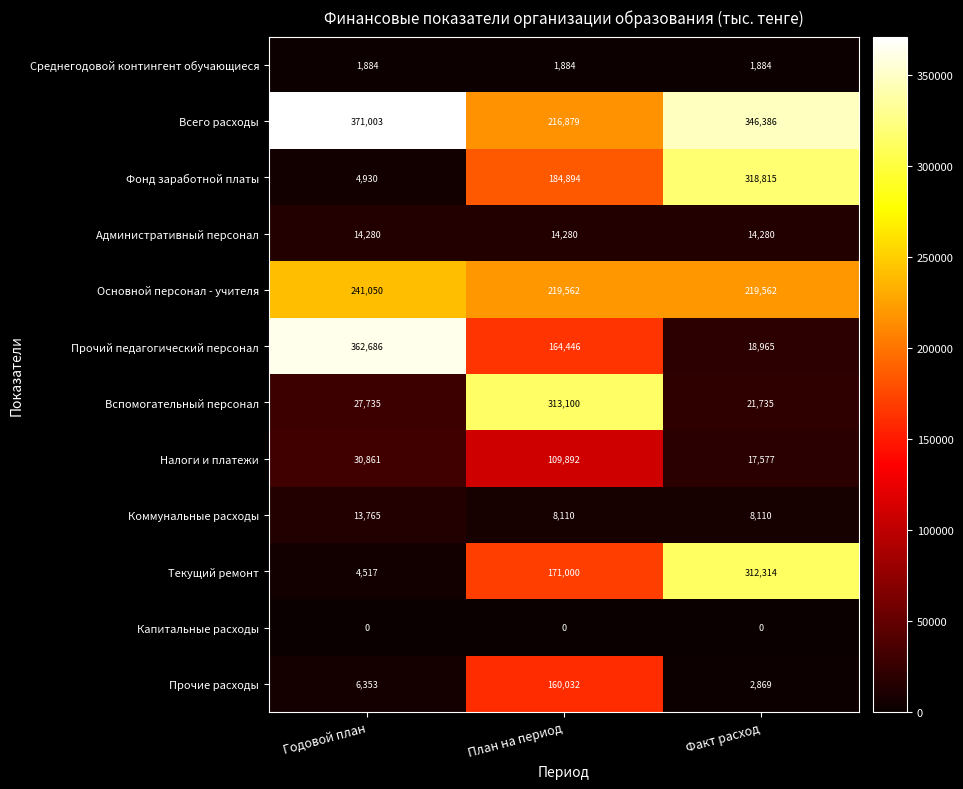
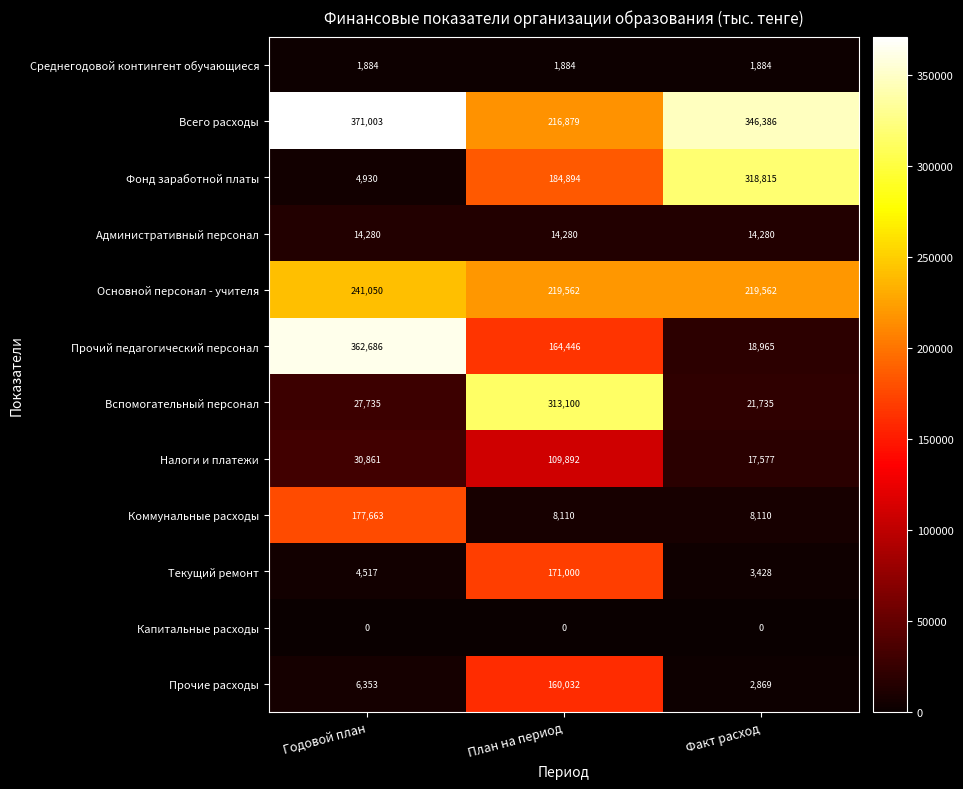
Коммунальные расходы, Годовой план: 13,765 -> 177,663
Текущий ремонт, Факт расход: 312,314 -> 3,428
